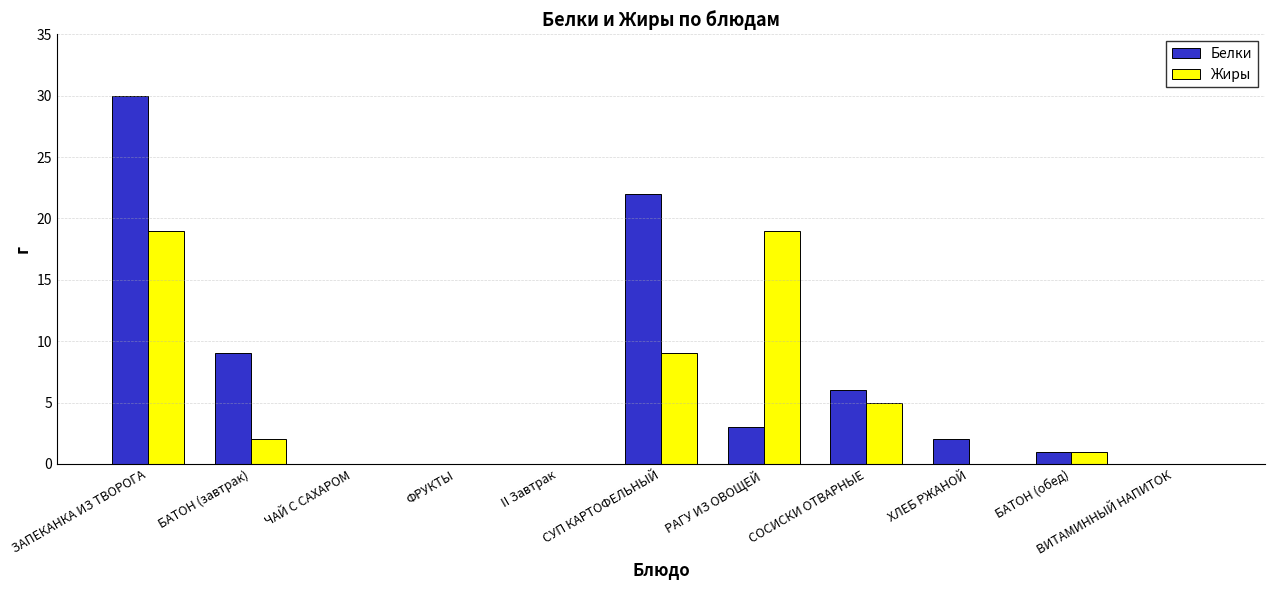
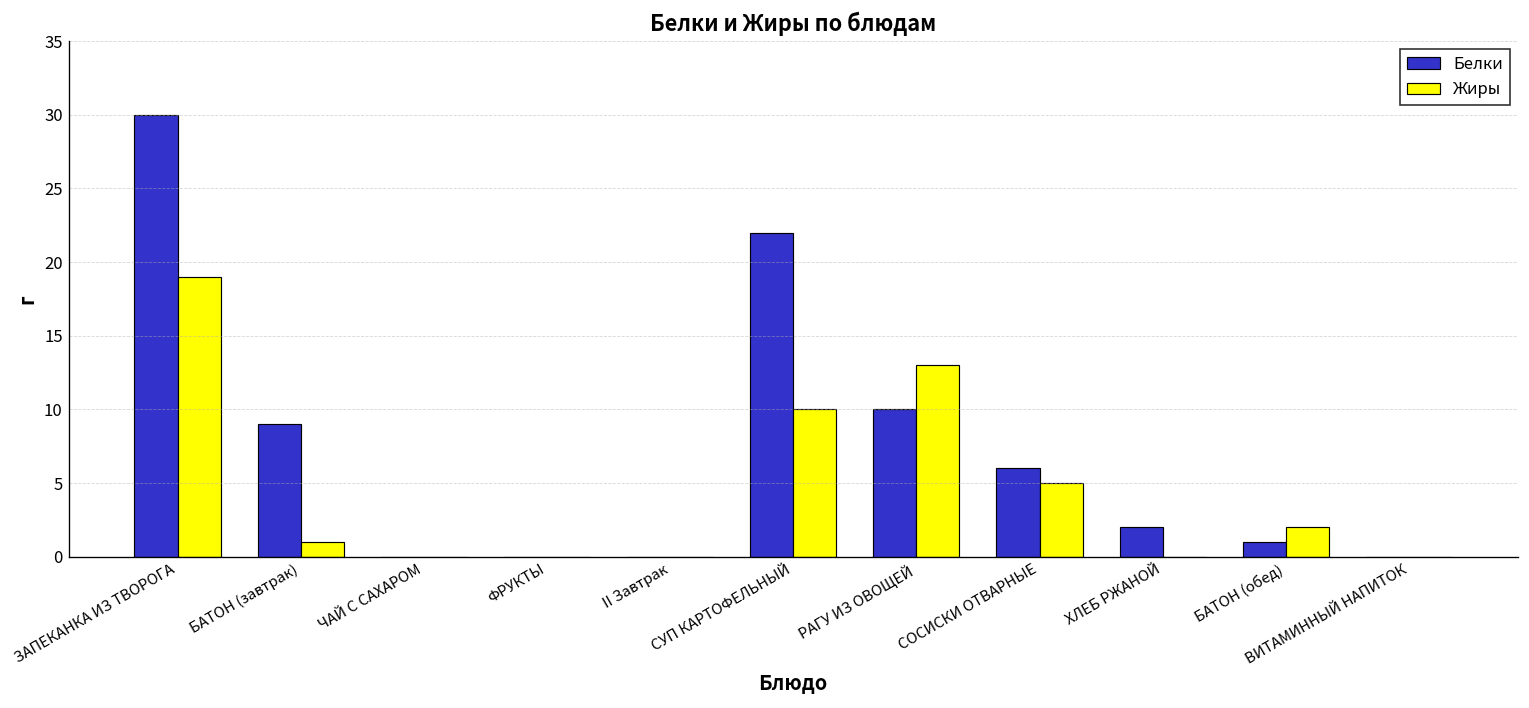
Жиры, БАТОН (завтрак): 2 -> 1
Жиры, СУП КАРТОФЕЛЬНЫЙ: 9 -> 10
Белки, РАГУ ИЗ ОВОЩЕЙ: 3 -> 10
Жиры, РАГУ ИЗ ОВОЩЕЙ: 19 -> 13
Жиры, БАТОН (обед): 1 -> 2
